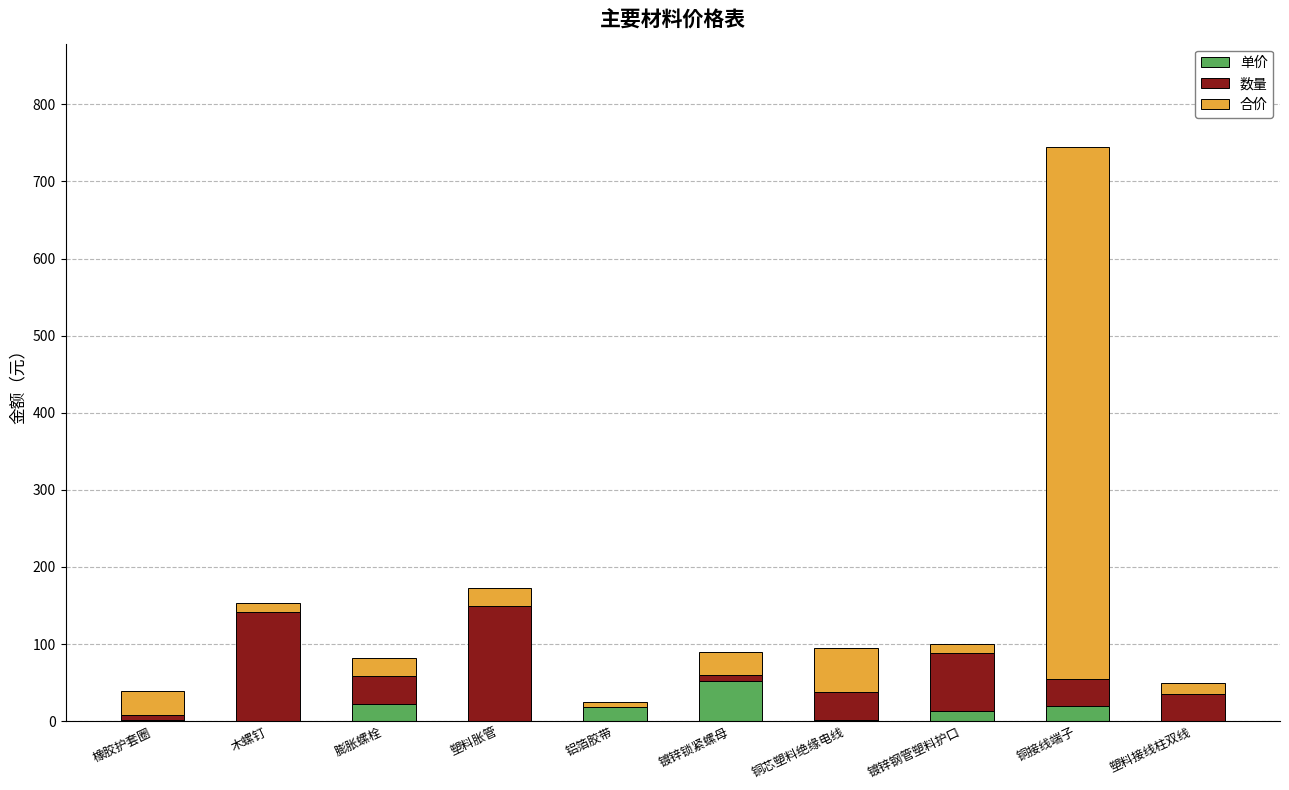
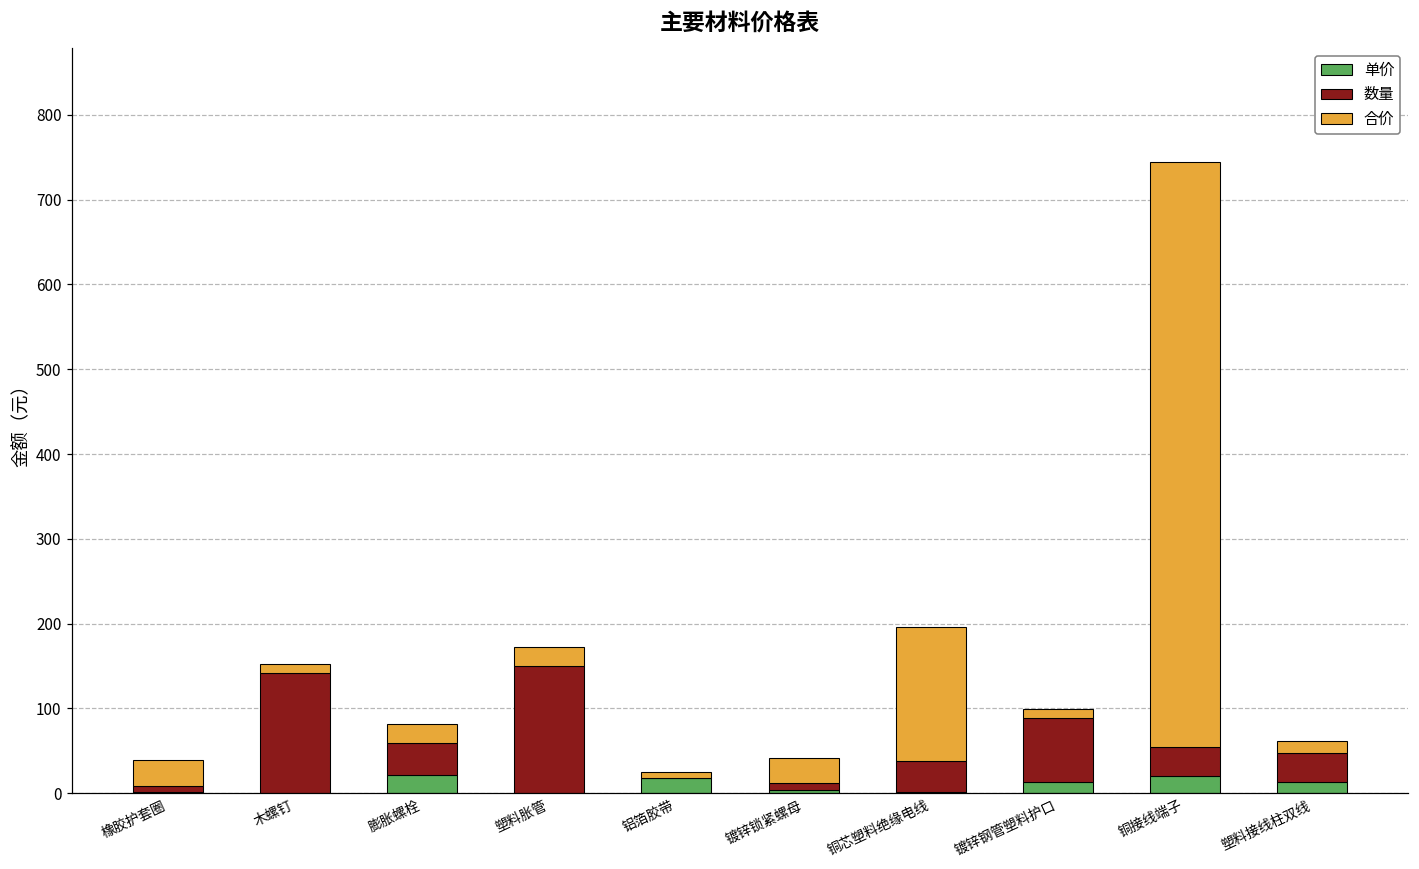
单价, 镀锌锁紧螺母: 50 -> 0
合价, 铜芯塑料绝缘电线: 60 -> 160
单价, 塑料接线柱双线: 0 -> 10
